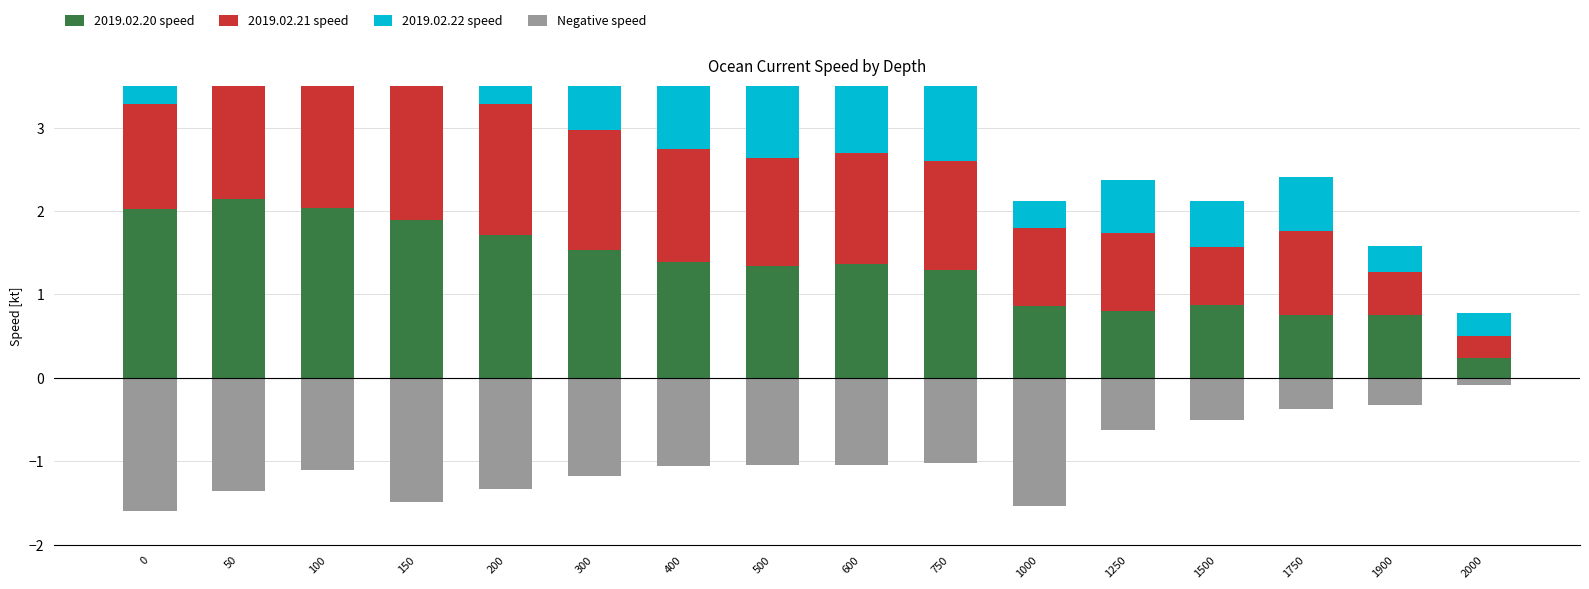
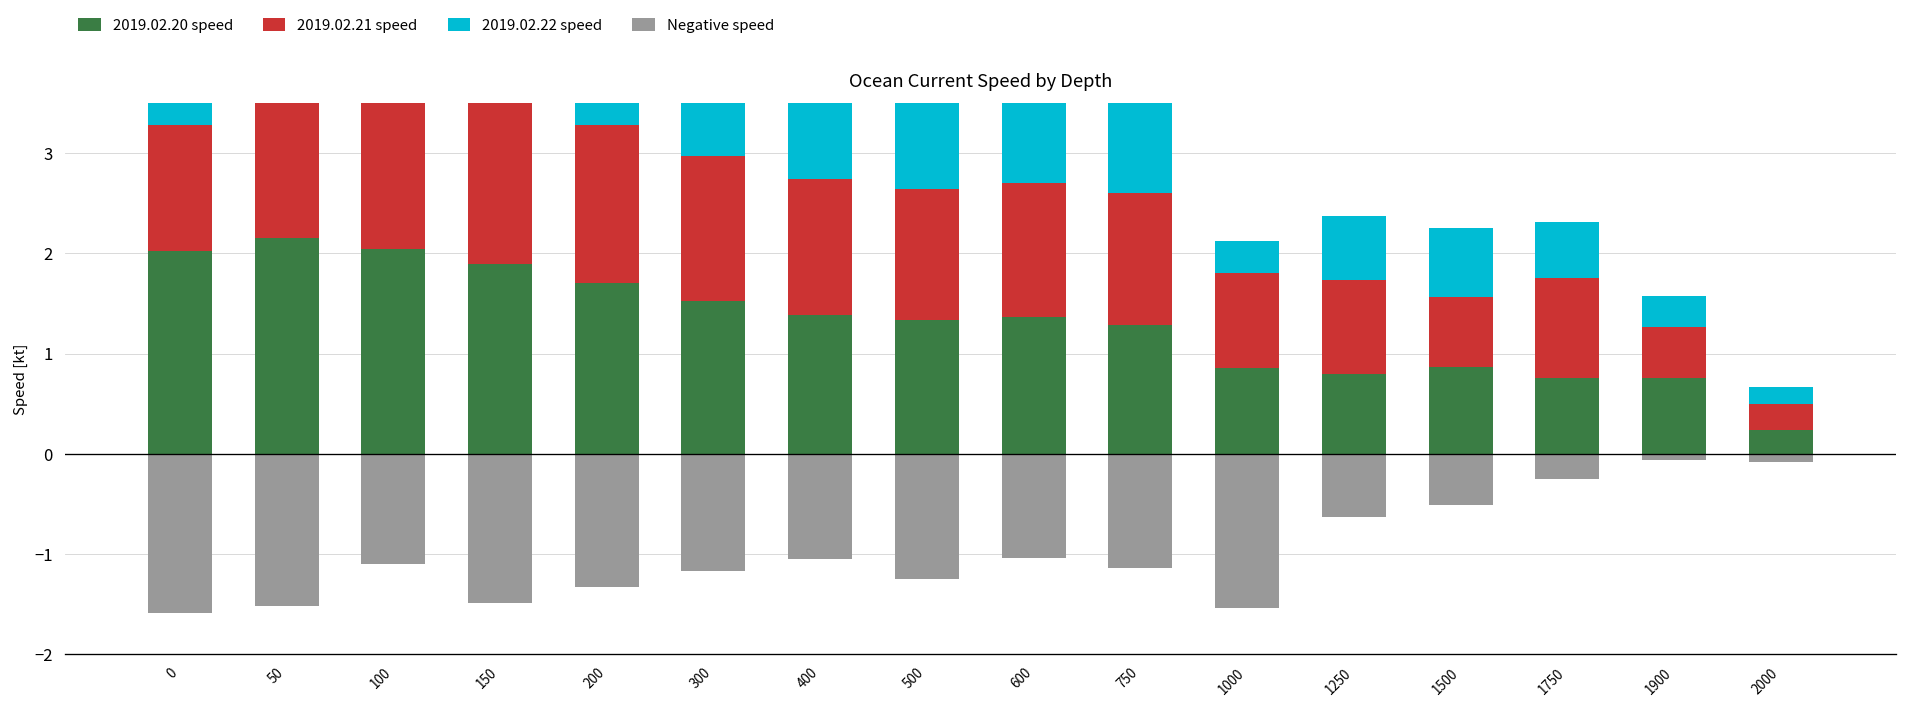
Negative speed, 50: -1.4 -> -1.5
Negative speed, 500: -1.0 -> -1.3
Negative speed, 750: -1.0 -> -1.1
2019.02.22 speed, 1500: 0.5 -> 0.7
2019.02.22 speed, 1750: 0.6 -> 0.5
Negative speed, 1750: -0.4 -> -0.3
Negative speed, 1900: -0.3 -> -0.1
2019.02.22 speed, 2000: 0.3 -> 0.2
